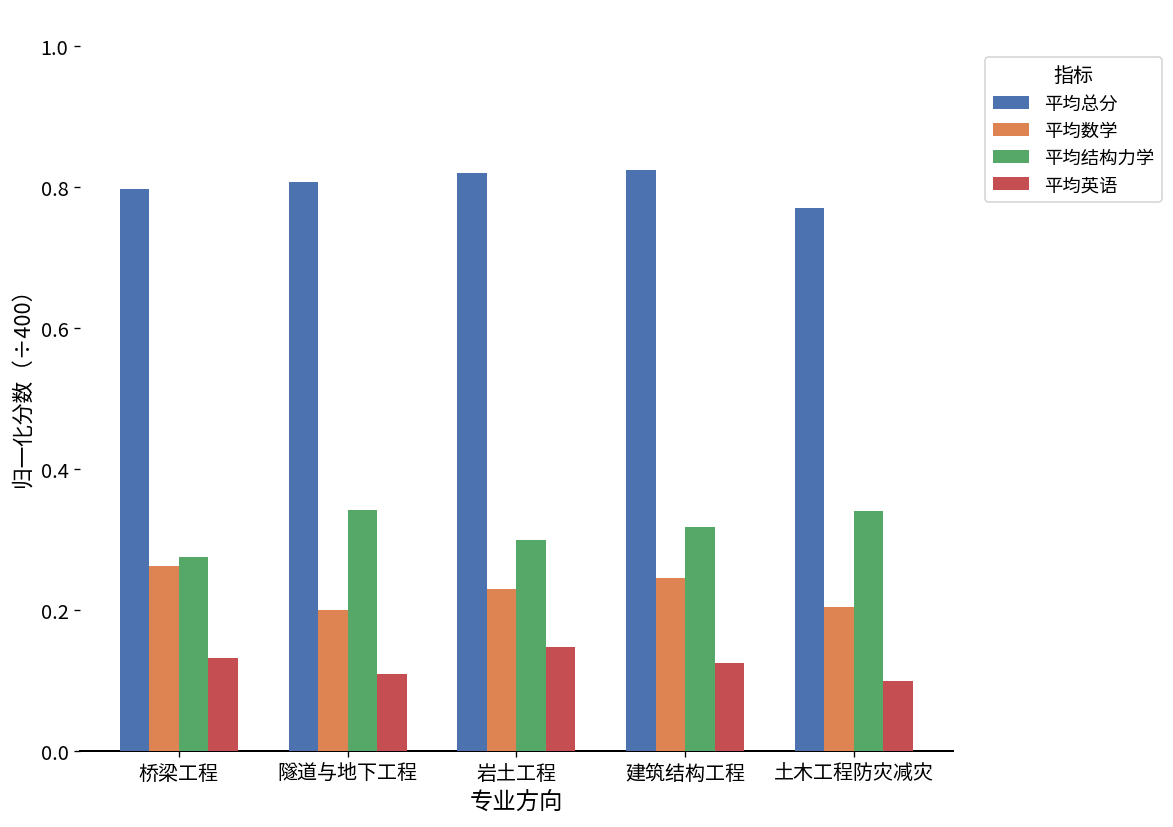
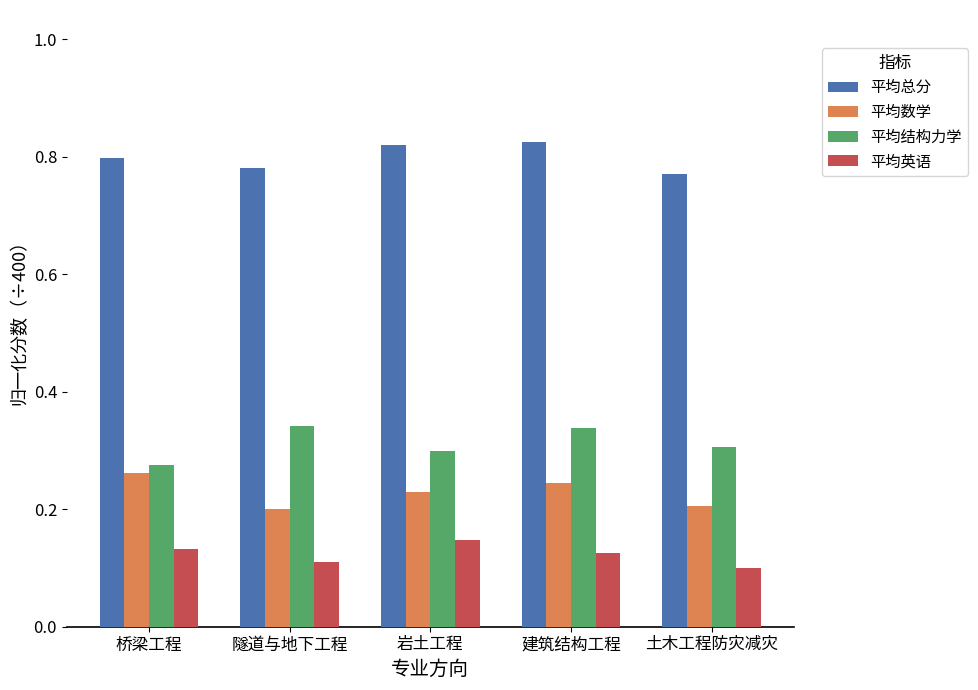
平均总分, 隧道与地下工程: 0.81 -> 0.78
平均结构力学, 建筑结构工程: 0.32 -> 0.34
平均结构力学, 土木工程防灾减灾: 0.34 -> 0.31
